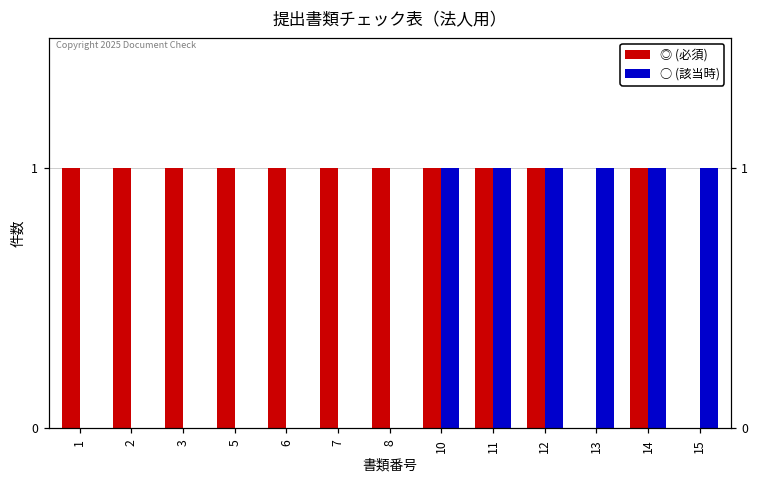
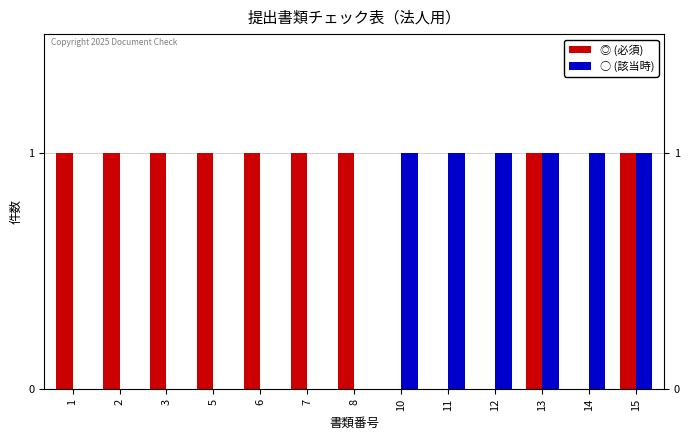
◎ (必須), 10: 1 -> 0
◎ (必須), 11: 1 -> 0
◎ (必須), 12: 1 -> 0
◎ (必須), 13: 0 -> 1
◎ (必須), 14: 1 -> 0
◎ (必須), 15: 0 -> 1
